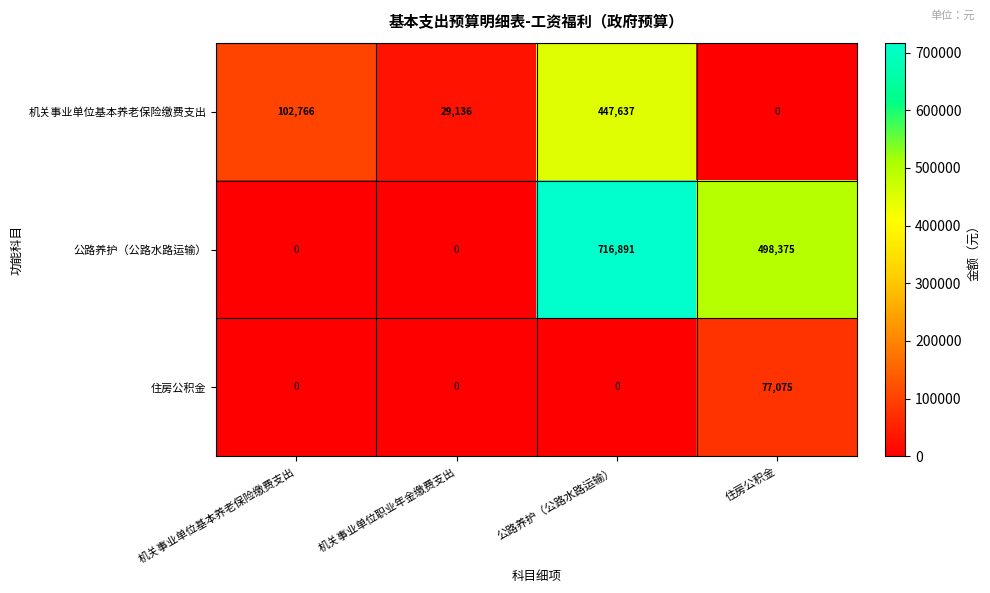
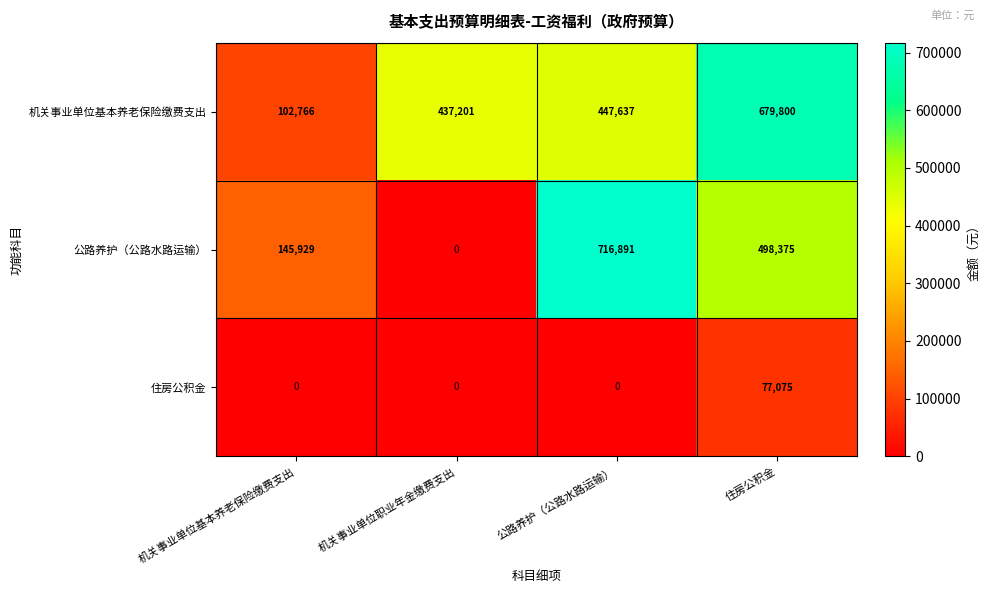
机关事业单位基本养老保险缴费支出, 机关事业单位职业年金缴费支出: 29,136 -> 437,201
机关事业单位基本养老保险缴费支出, 住房公积金: 0 -> 679,800
公路养护（公路水路运输）, 机关事业单位基本养老保险缴费支出: 0 -> 145,929
